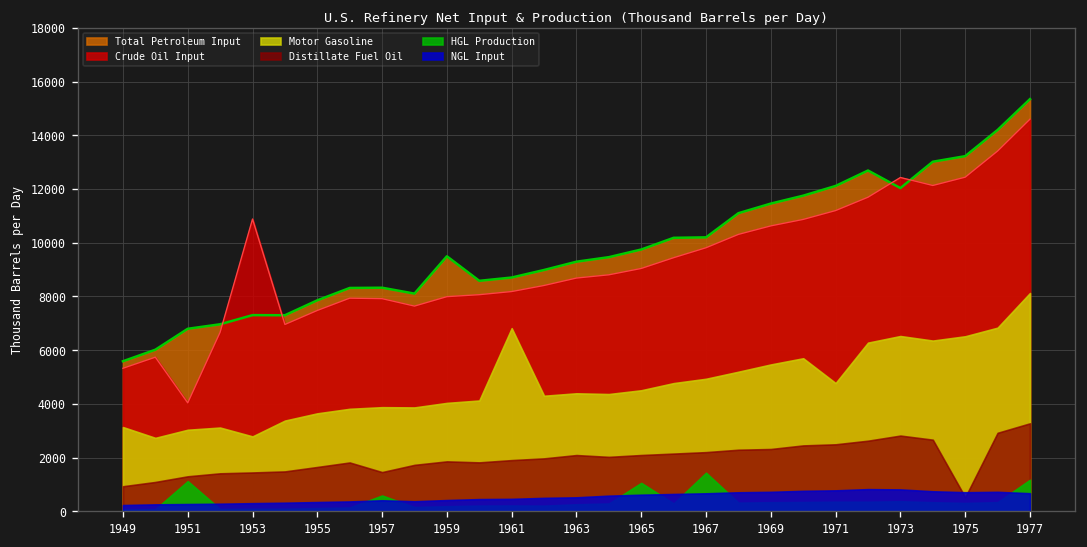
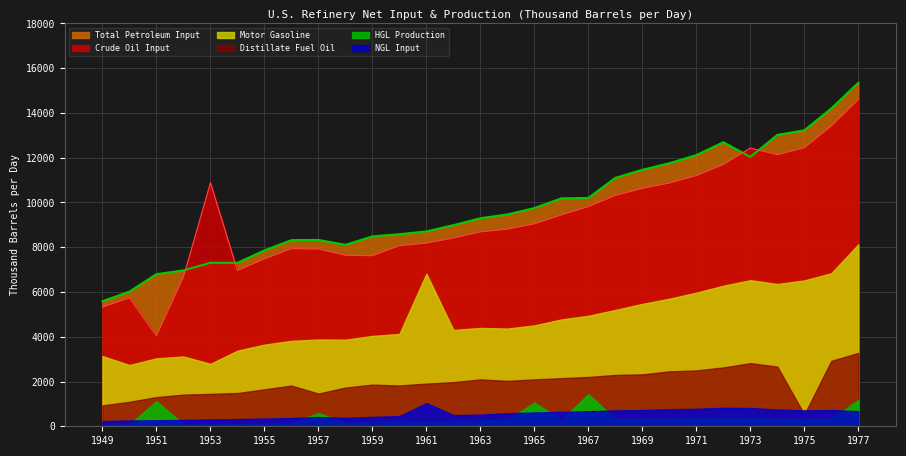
Total Petroleum Input, 1959: 9500 -> 8500
Crude Oil Input, 1959: 8000 -> 7600
NGL Input, 1961: 500 -> 1000
Motor Gasoline, 1971: 4800 -> 6000
